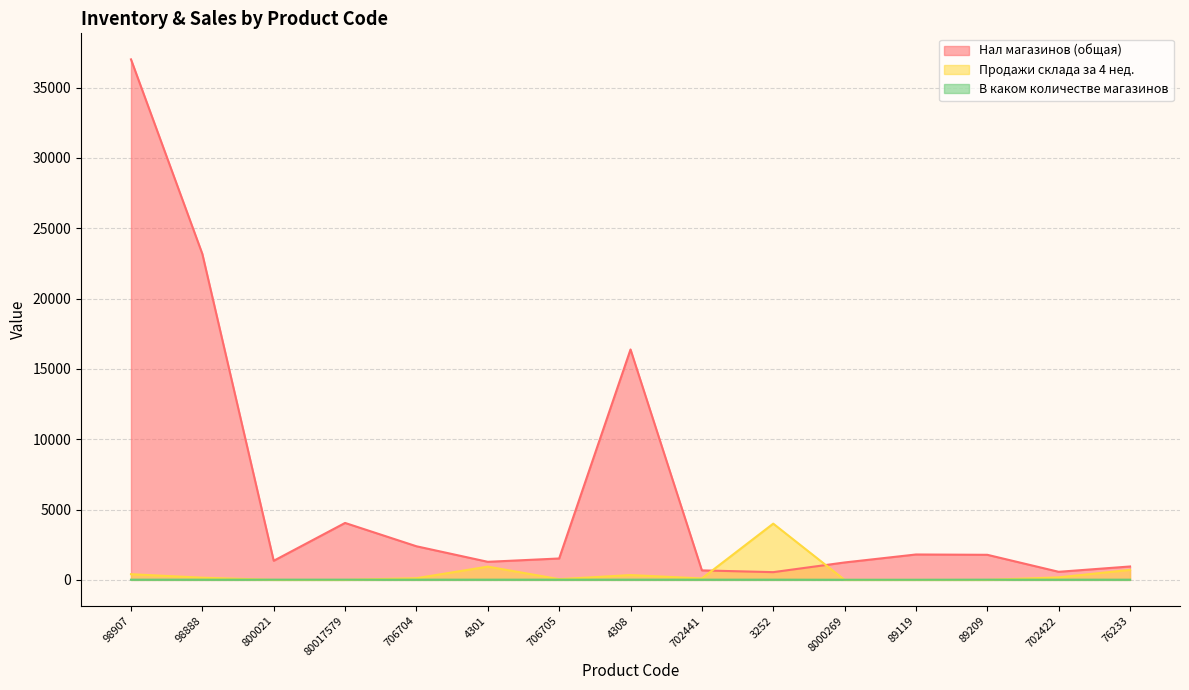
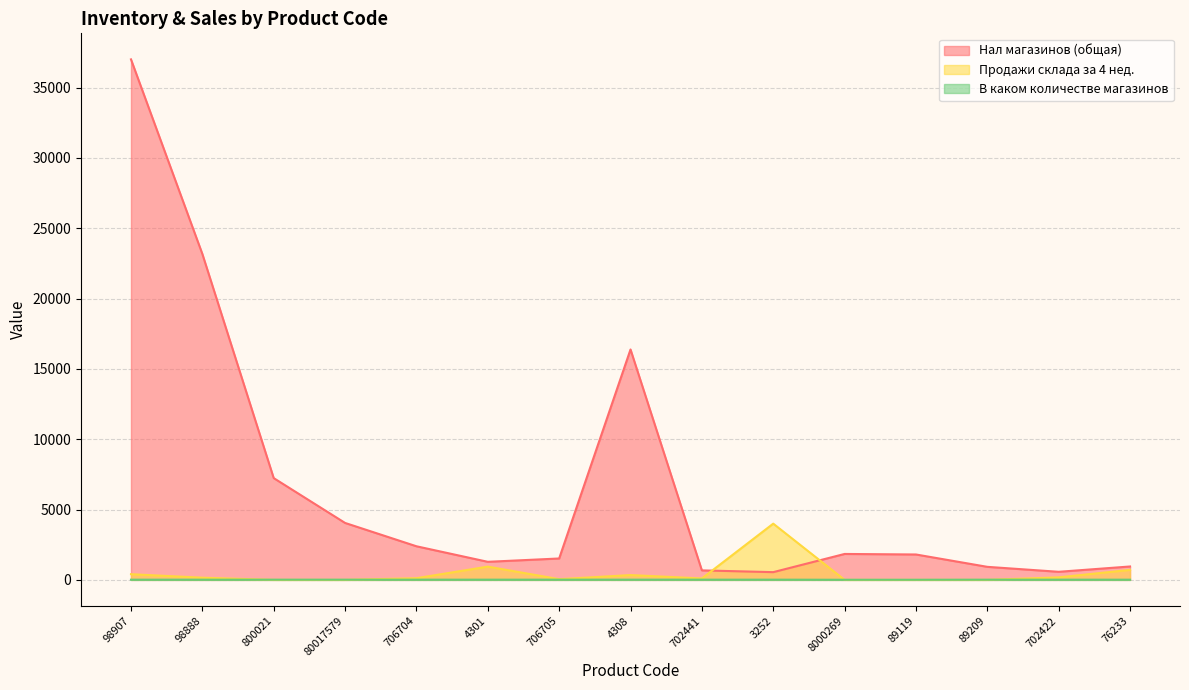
Нал магазинов (общая), 800021: 1400 -> 7200
Нал магазинов (общая), 8000269: 1200 -> 1800
Нал магазинов (общая), 89209: 1800 -> 900
